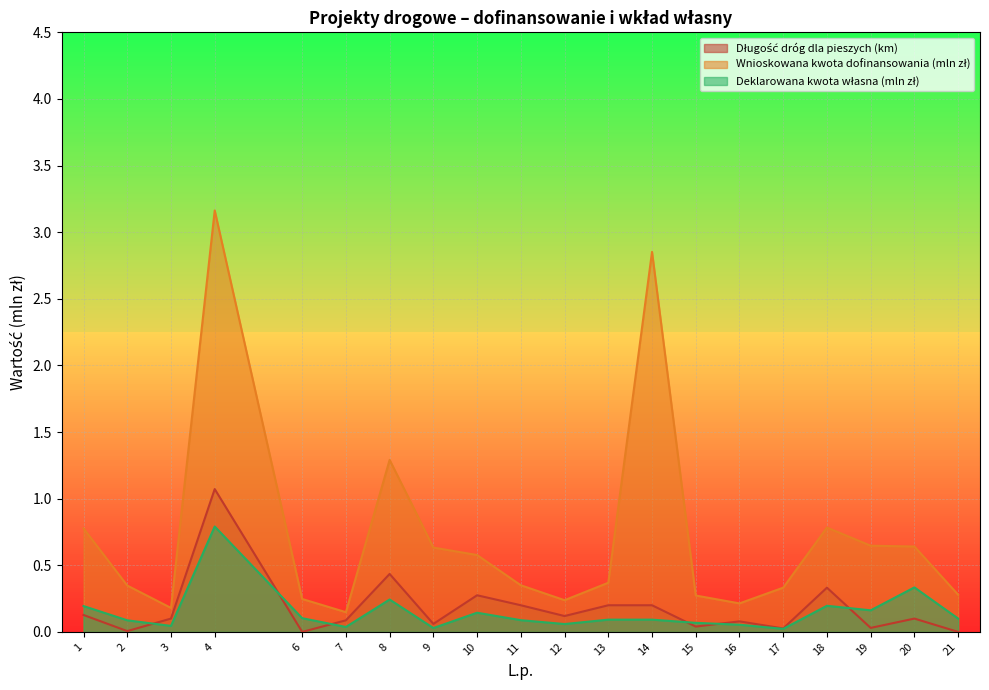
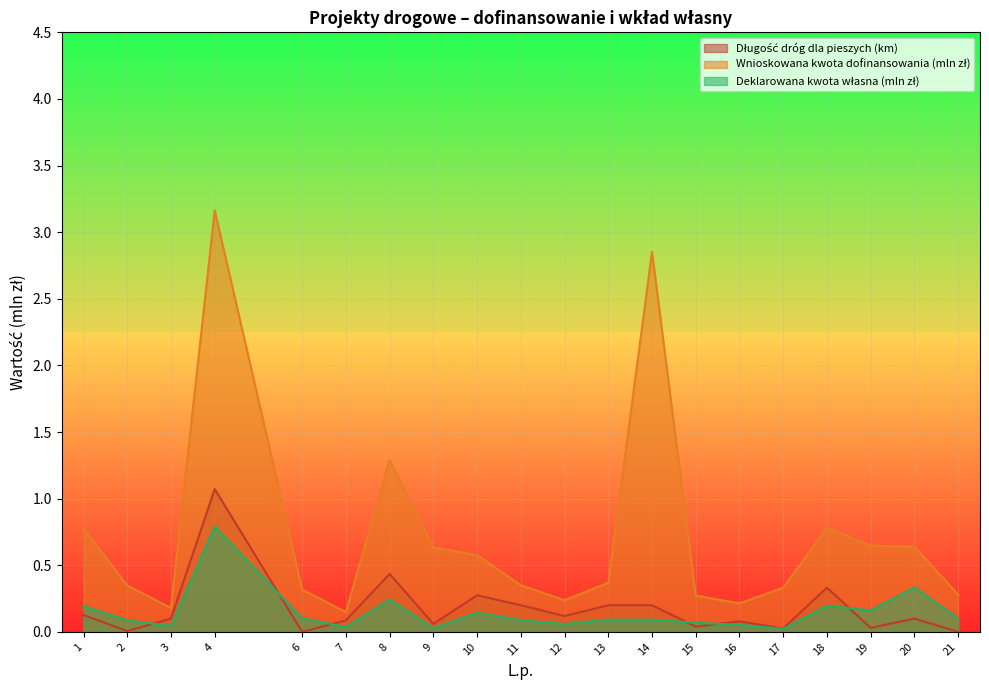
Wnioskowana kwota dofinansowania (mln zł), 6: 0.25 -> 0.32
